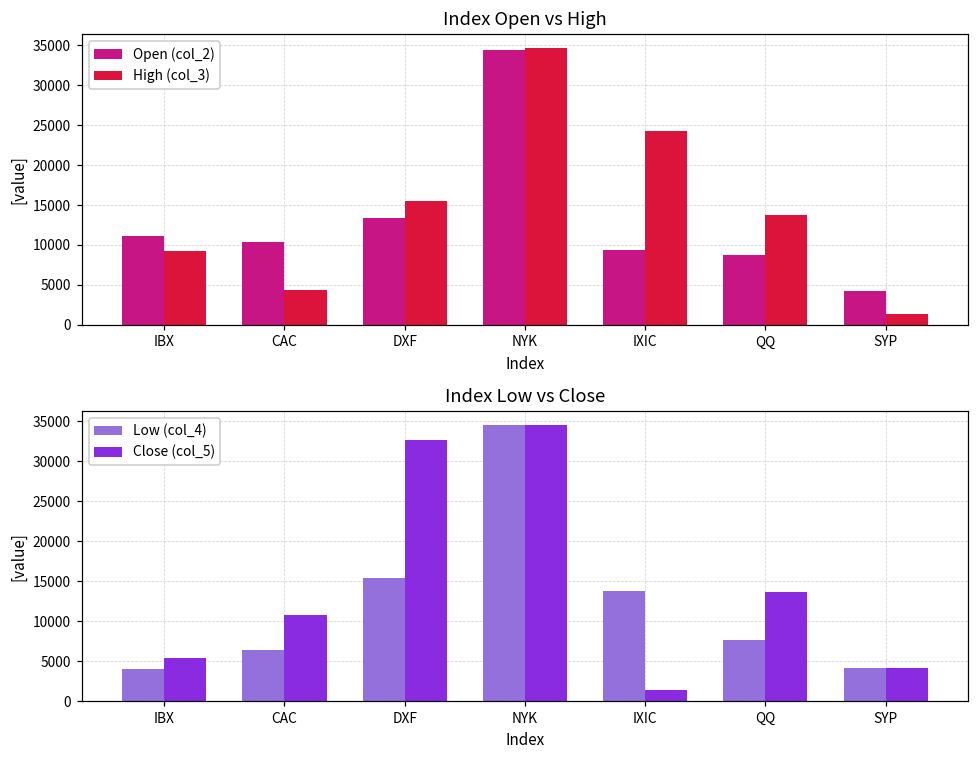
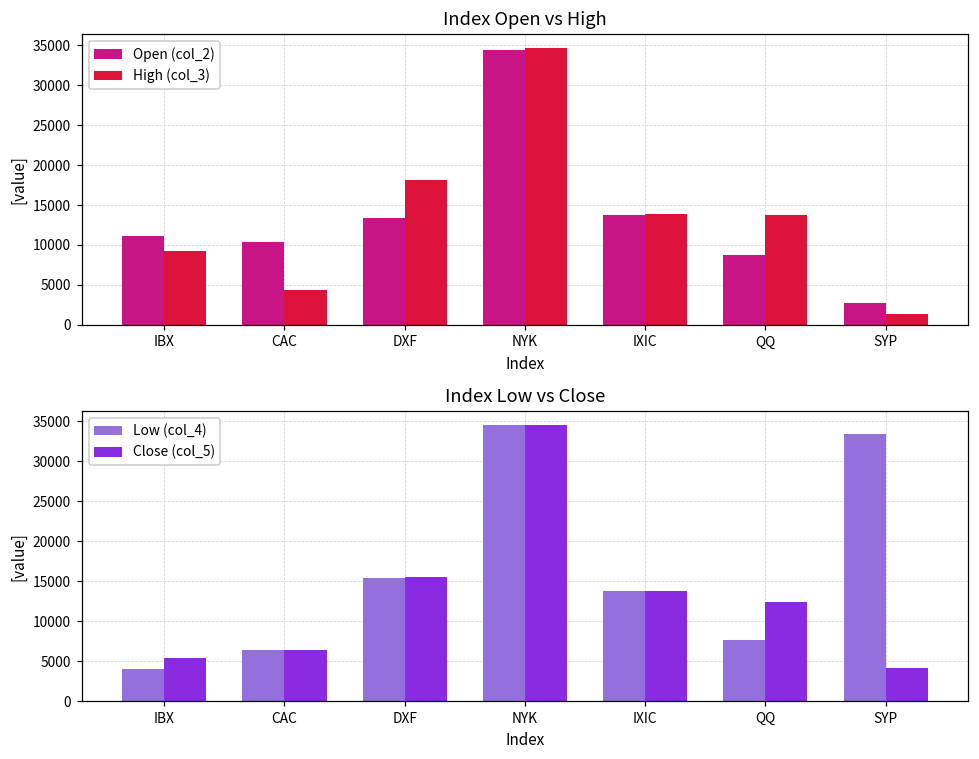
Index Open vs High, High (col_3), DXF: 16000 -> 18000
Index Open vs High, Open (col_2), IXIC: 9000 -> 14000
Index Open vs High, High (col_3), IXIC: 24000 -> 14000
Index Open vs High, Open (col_2), SYP: 4000 -> 3000
Index Low vs Close, Close (col_5), CAC: 11000 -> 6000
Index Low vs Close, Close (col_5), DXF: 33000 -> 16000
Index Low vs Close, Close (col_5), IXIC: 1000 -> 14000
Index Low vs Close, Close (col_5), QQ: 14000 -> 12000
Index Low vs Close, Low (col_4), SYP: 4000 -> 33000
